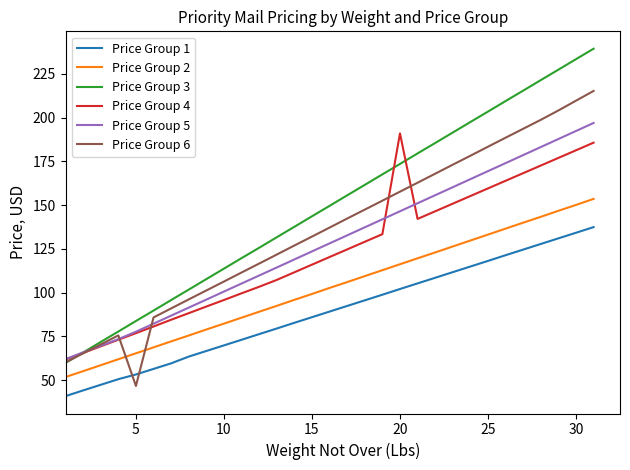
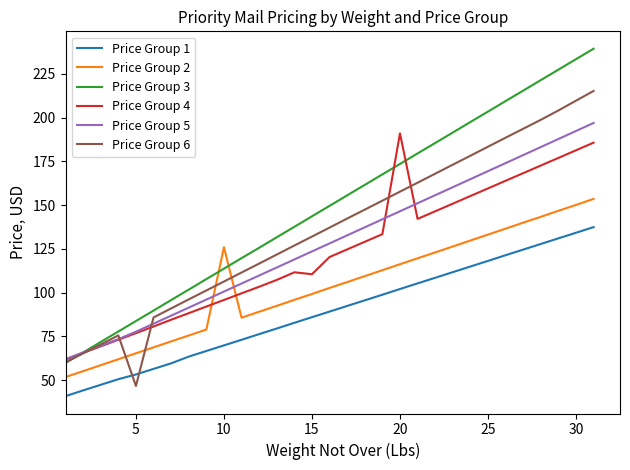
Price Group 2, 10: 82 -> 126
Price Group 4, 15: 116 -> 111
